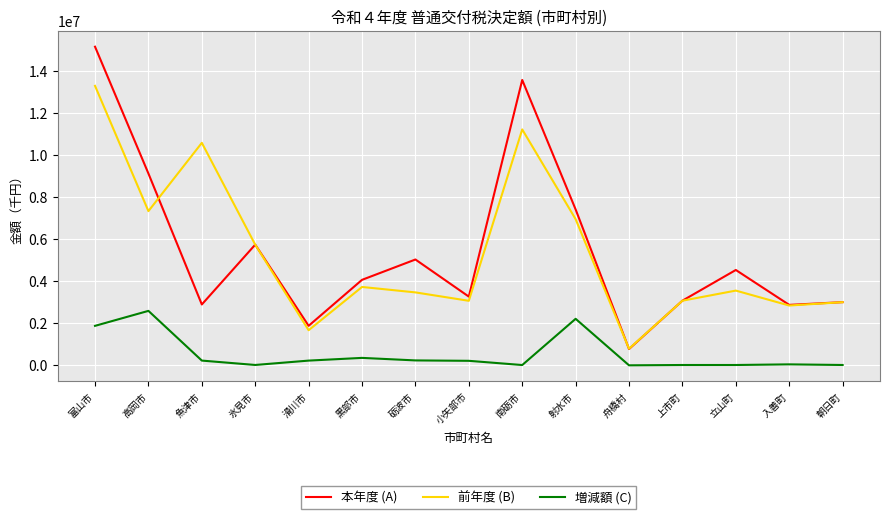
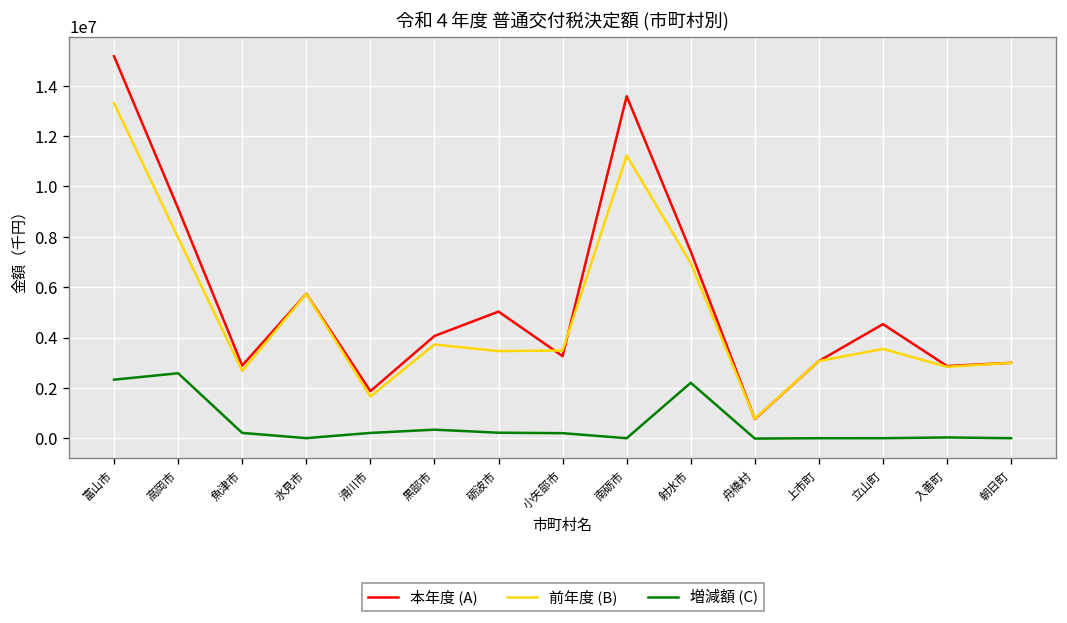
増減額 (C), 富山市: 1900000 -> 2300000
前年度 (B), 高岡市: 7300000 -> 8000000
前年度 (B), 魚津市: 10600000 -> 2700000
前年度 (B), 小矢部市: 3100000 -> 3500000
